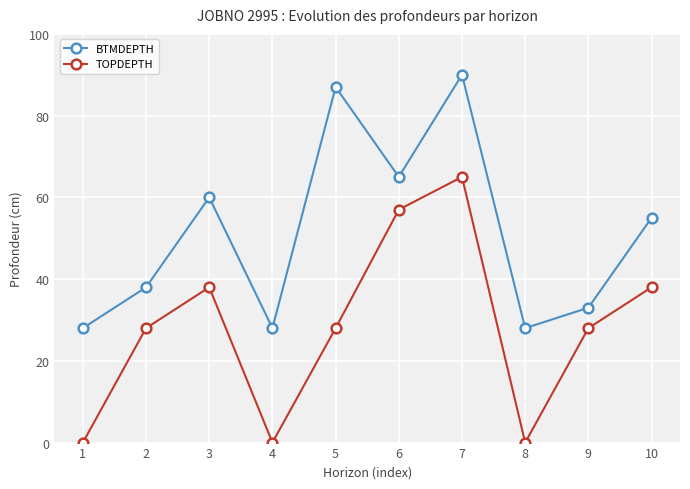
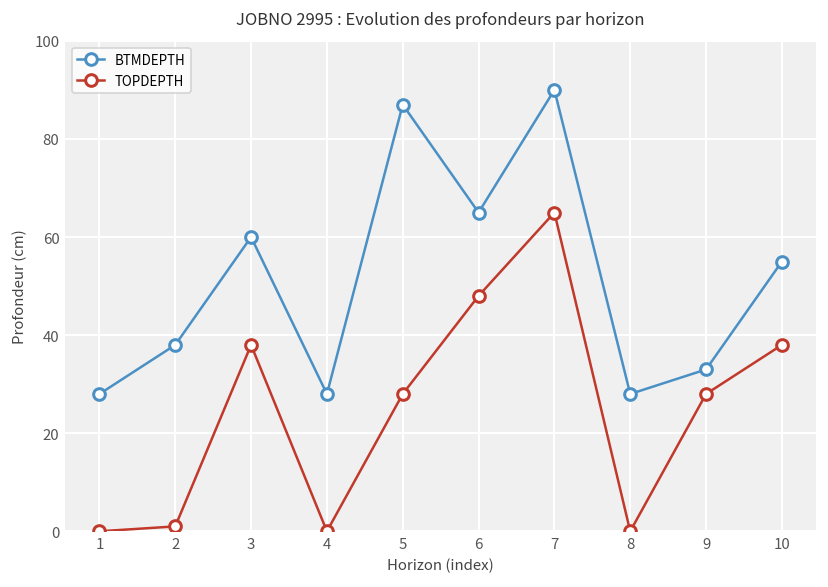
TOPDEPTH, 2: 28 -> 1
TOPDEPTH, 6: 57 -> 48
